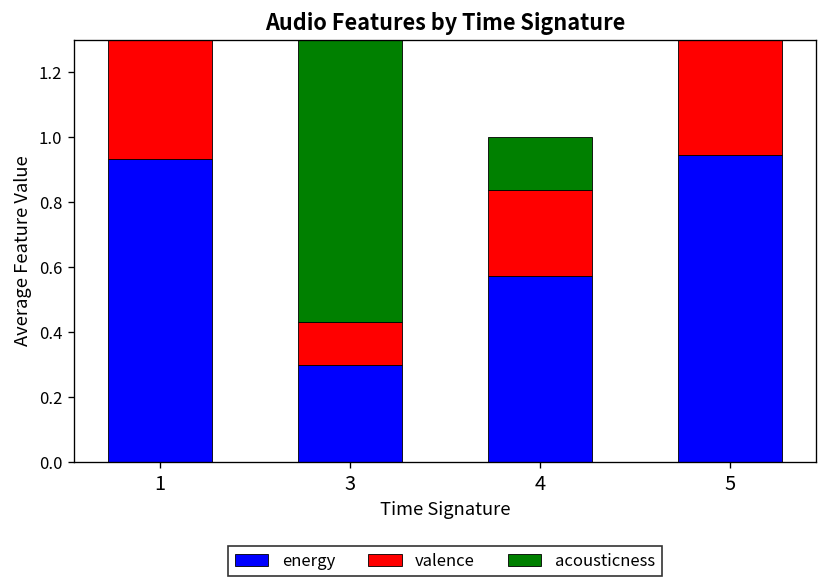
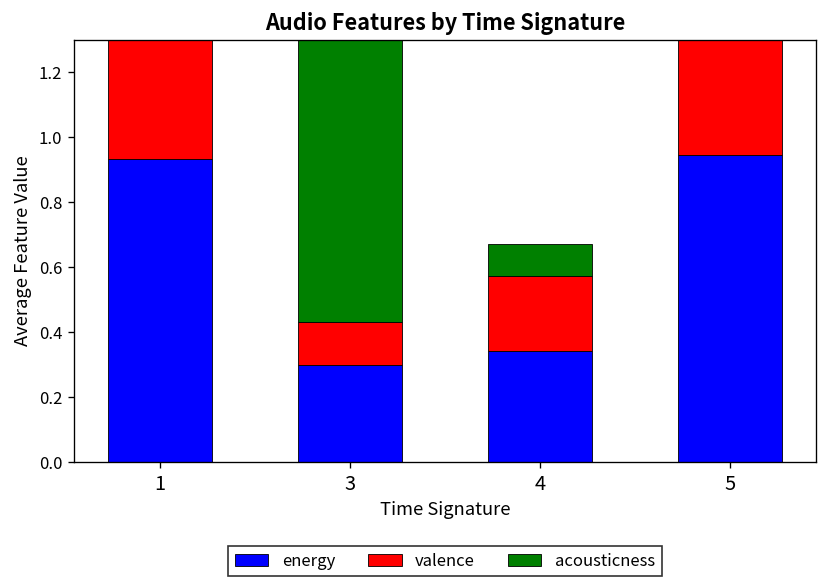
energy, 4: 0.57 -> 0.34
valence, 4: 0.27 -> 0.23
acousticness, 4: 0.16 -> 0.10
